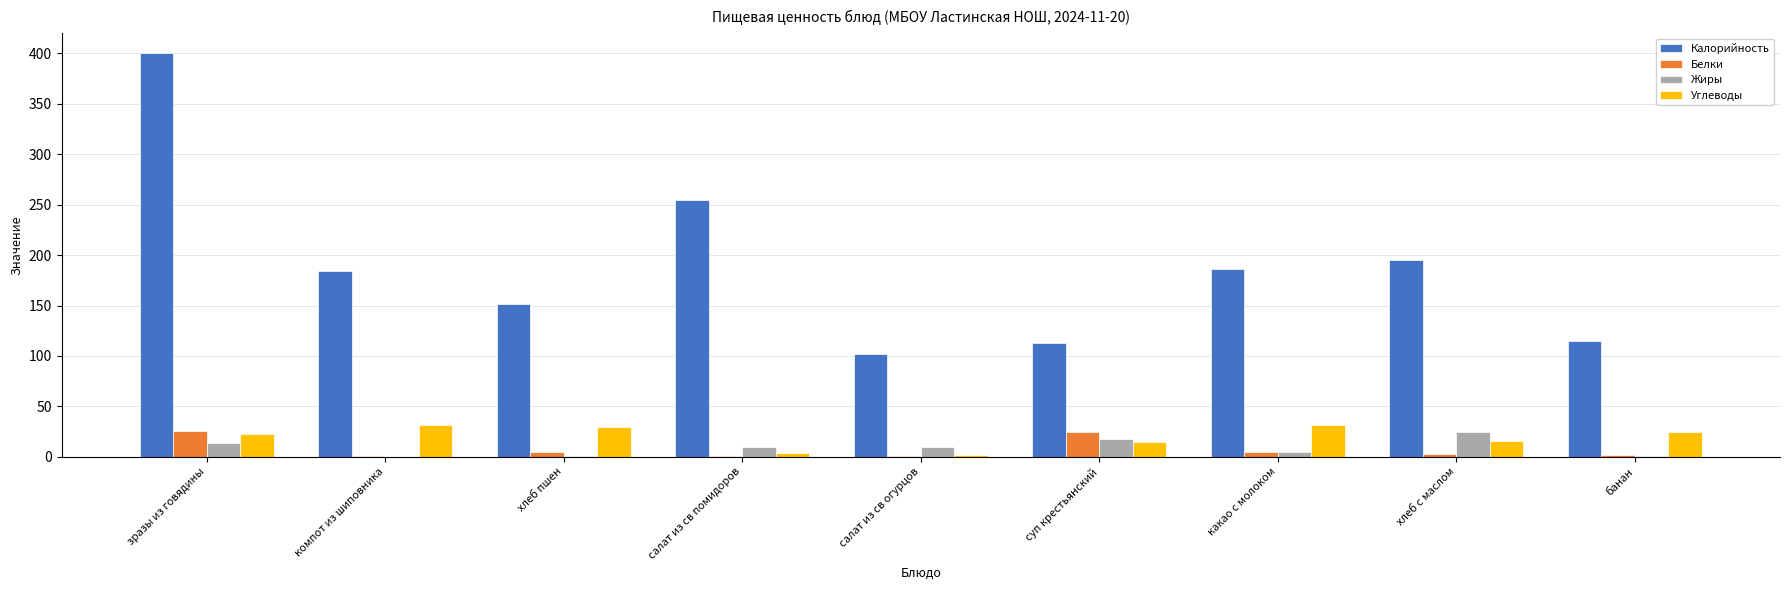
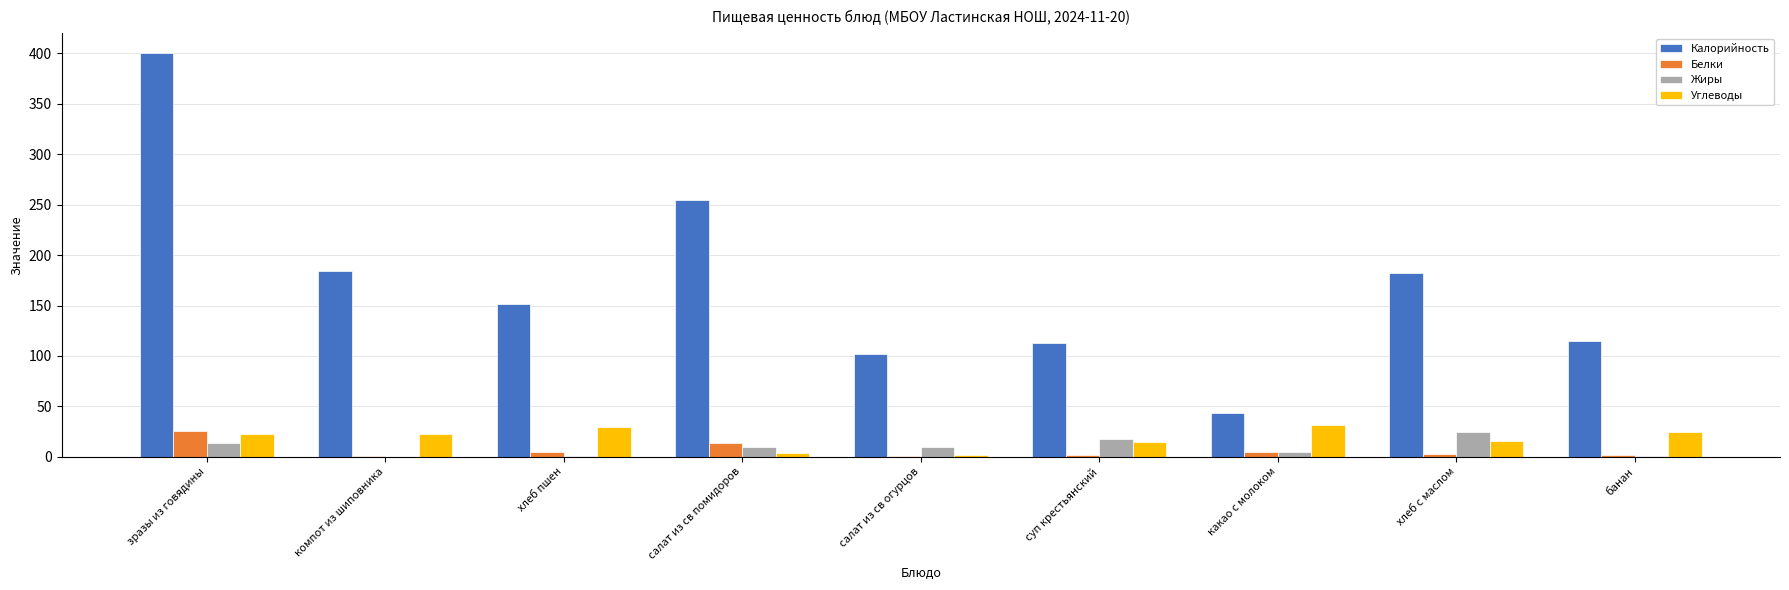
Углеводы, компот из шиповника: 32 -> 23
Белки, салат из св помидоров: 1 -> 14
Белки, суп крестьянский: 24 -> 2
Калорийность, какао с молоком: 186 -> 43
Калорийность, хлеб с маслом: 196 -> 182
